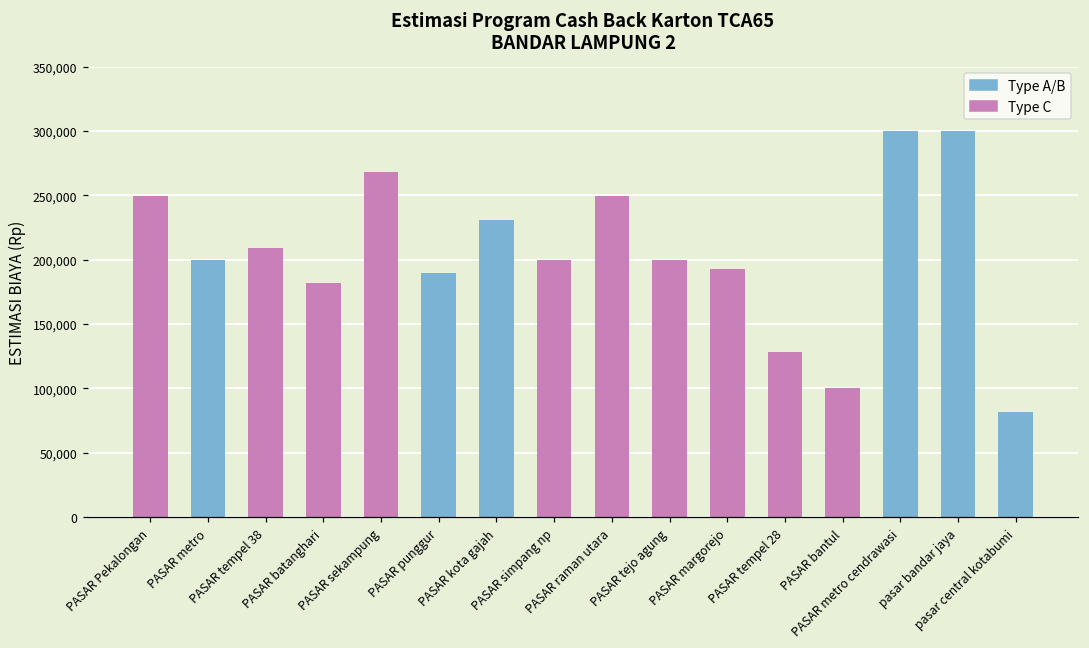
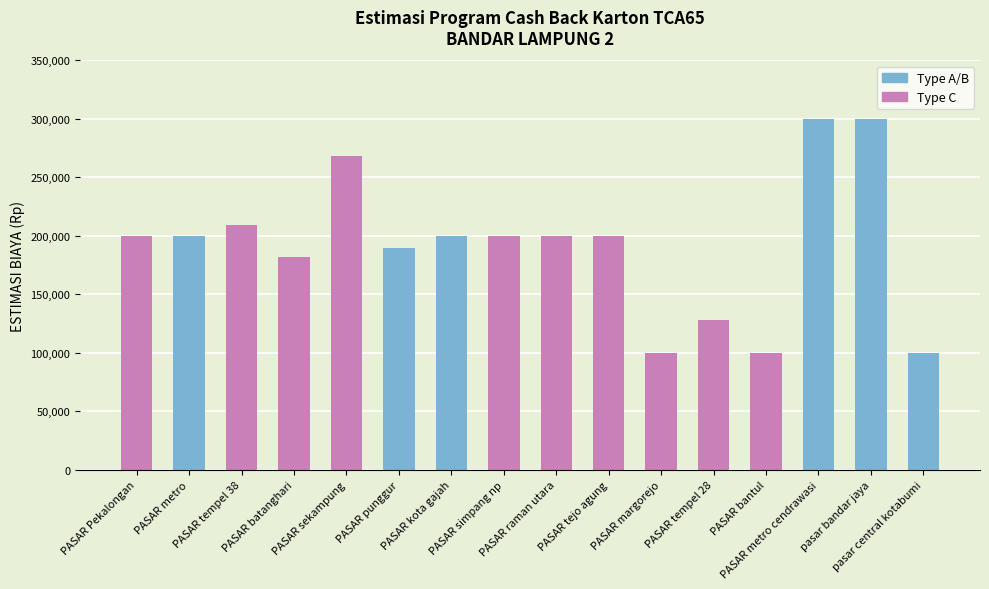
PASAR Pekalongan: 250,000 -> 200,000
PASAR kota gajah: 231,000 -> 200,000
PASAR raman utara: 249,000 -> 200,000
PASAR margorejo: 193,000 -> 100,000
pasar central kotabumi: 82,000 -> 100,000
